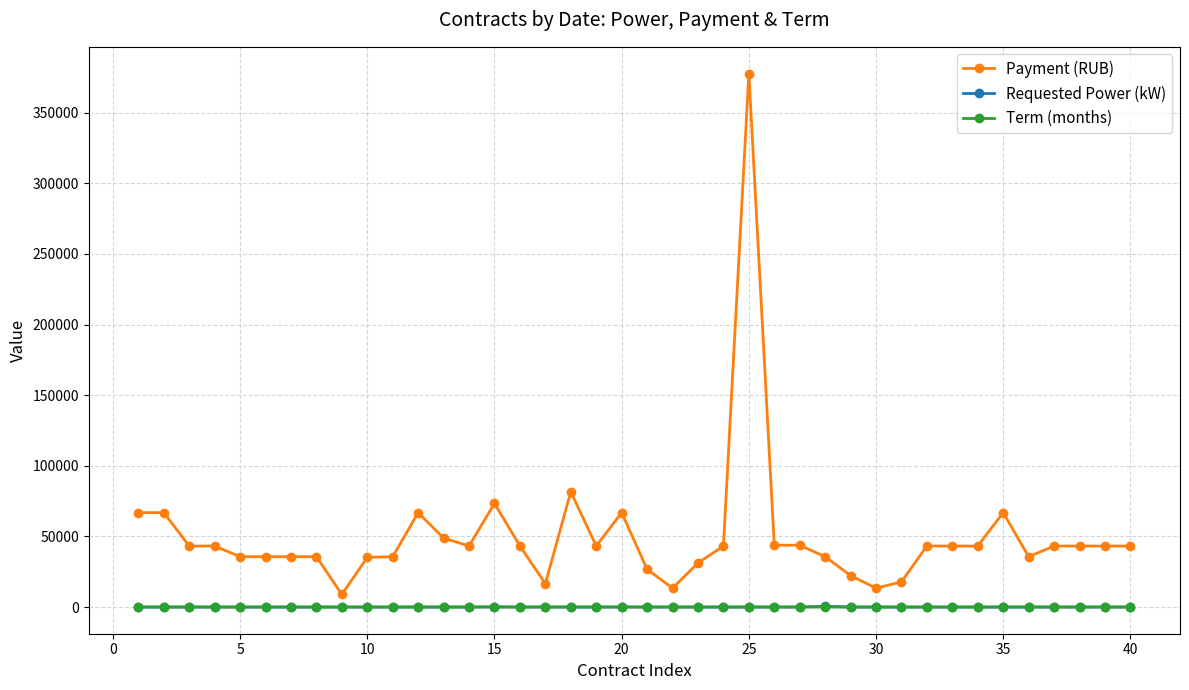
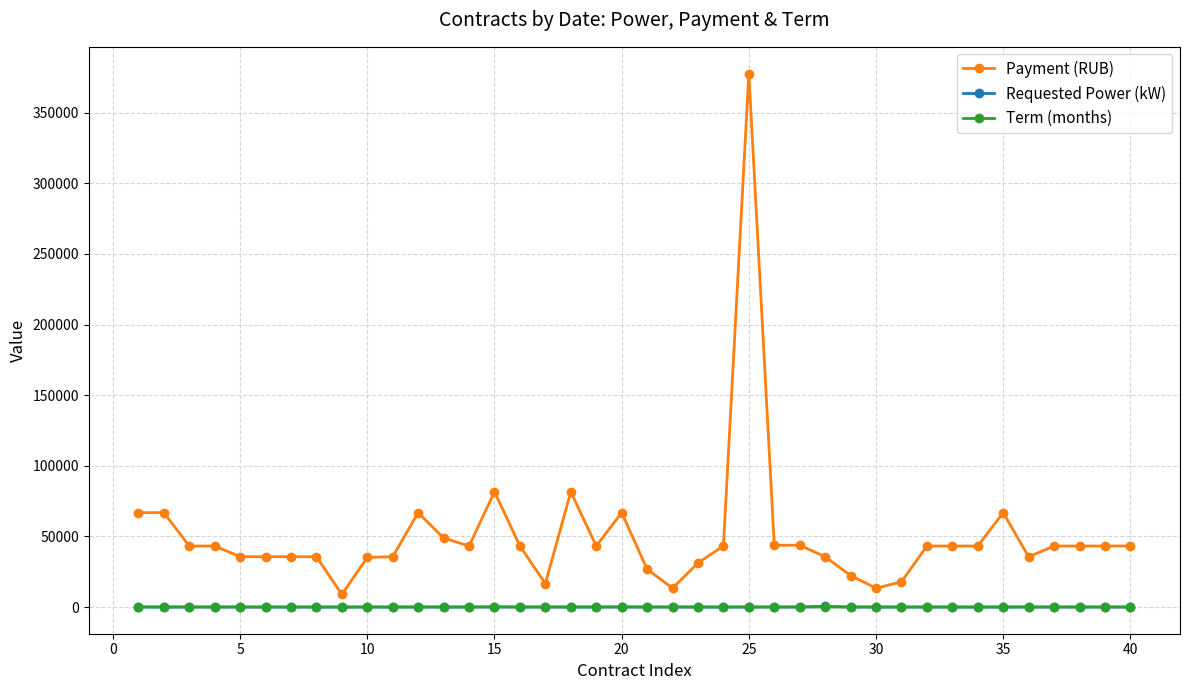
Payment (RUB), 15: 73000 -> 82000
